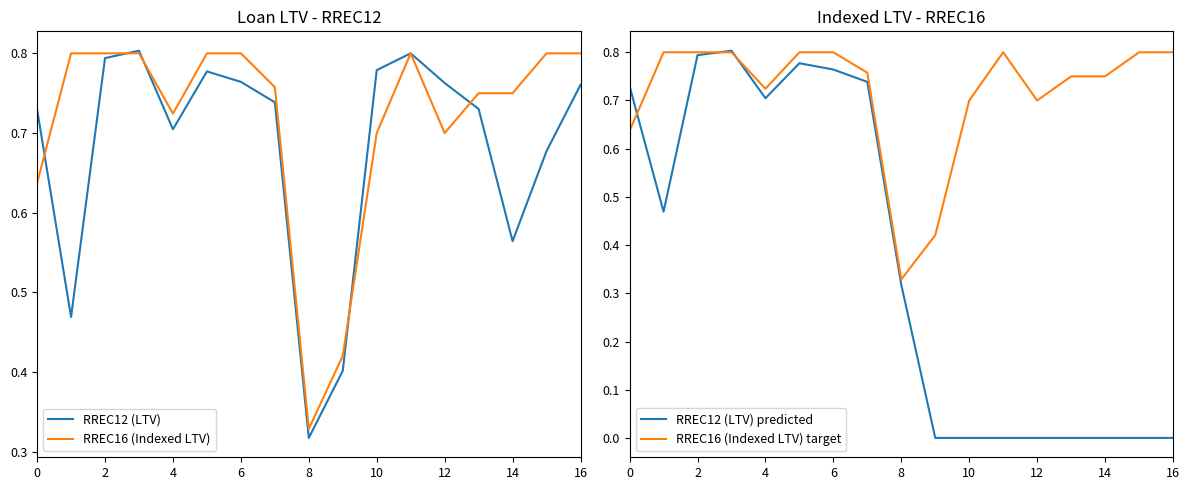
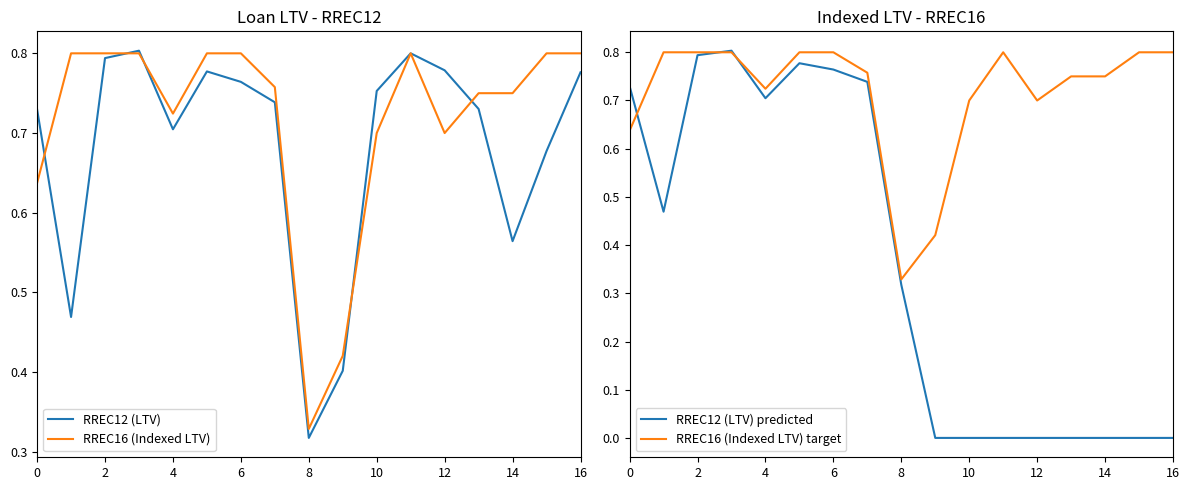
Loan LTV - RREC12, RREC12 (LTV), 10: 0.78 -> 0.75
Loan LTV - RREC12, RREC12 (LTV), 12: 0.76 -> 0.78
Loan LTV - RREC12, RREC12 (LTV), 16: 0.76 -> 0.78
